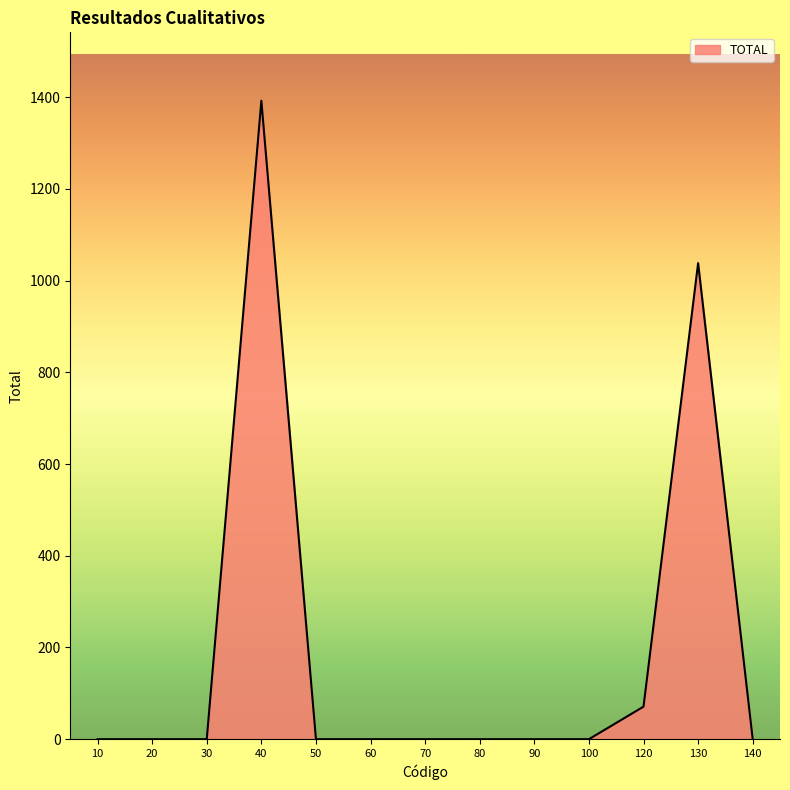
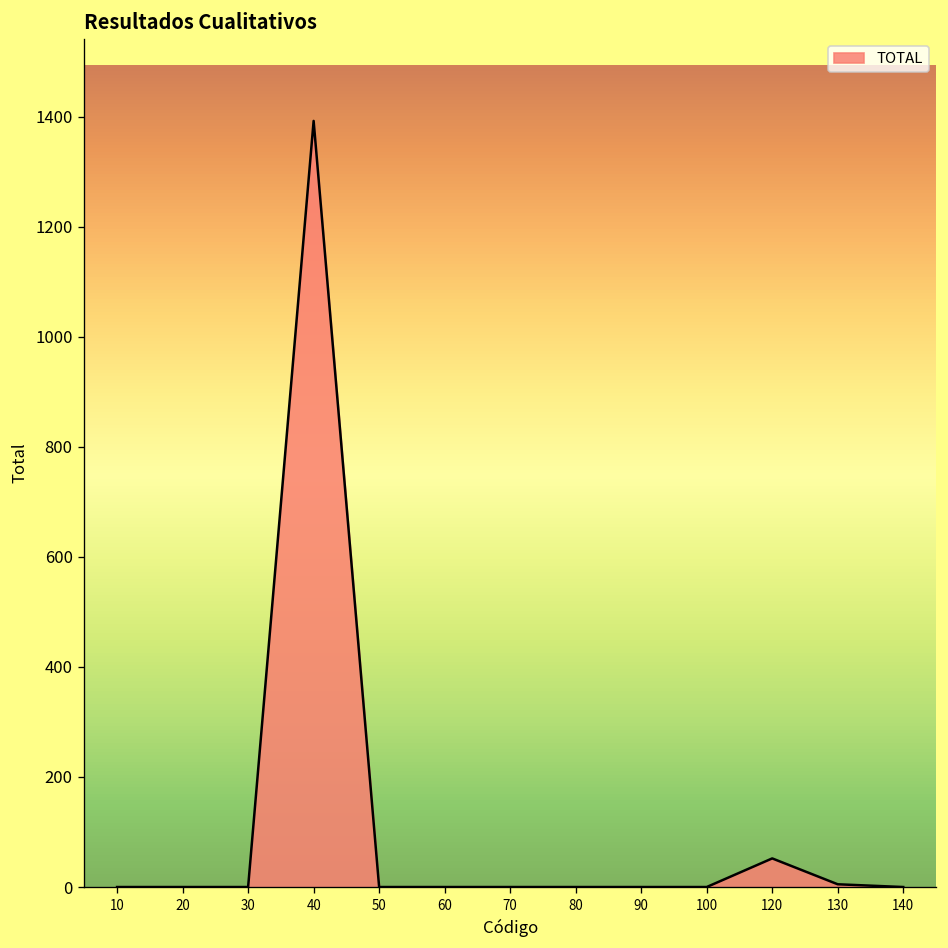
120: 70 -> 50
130: 1040 -> 10
